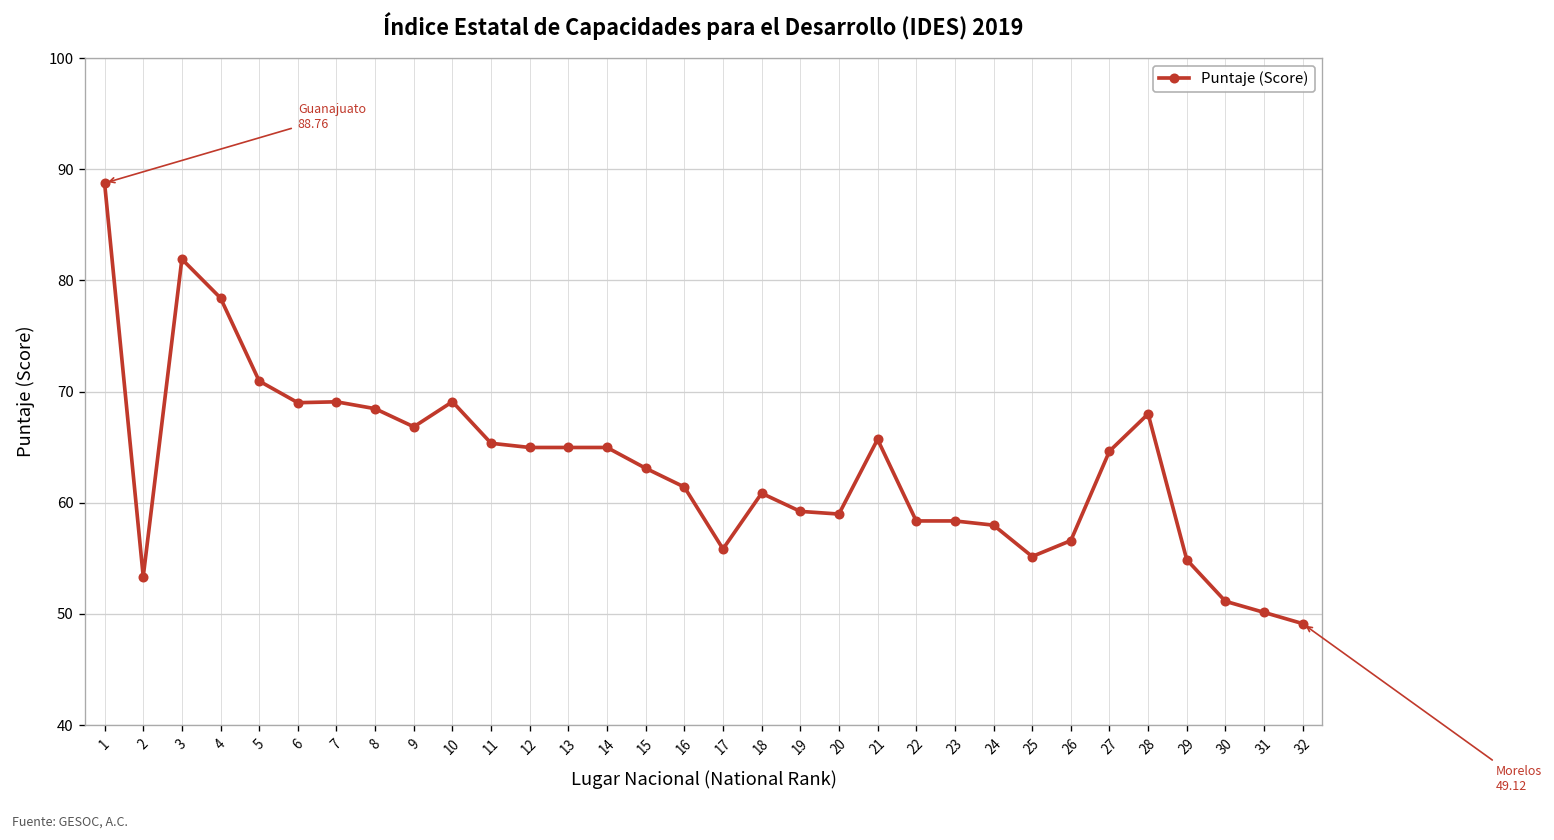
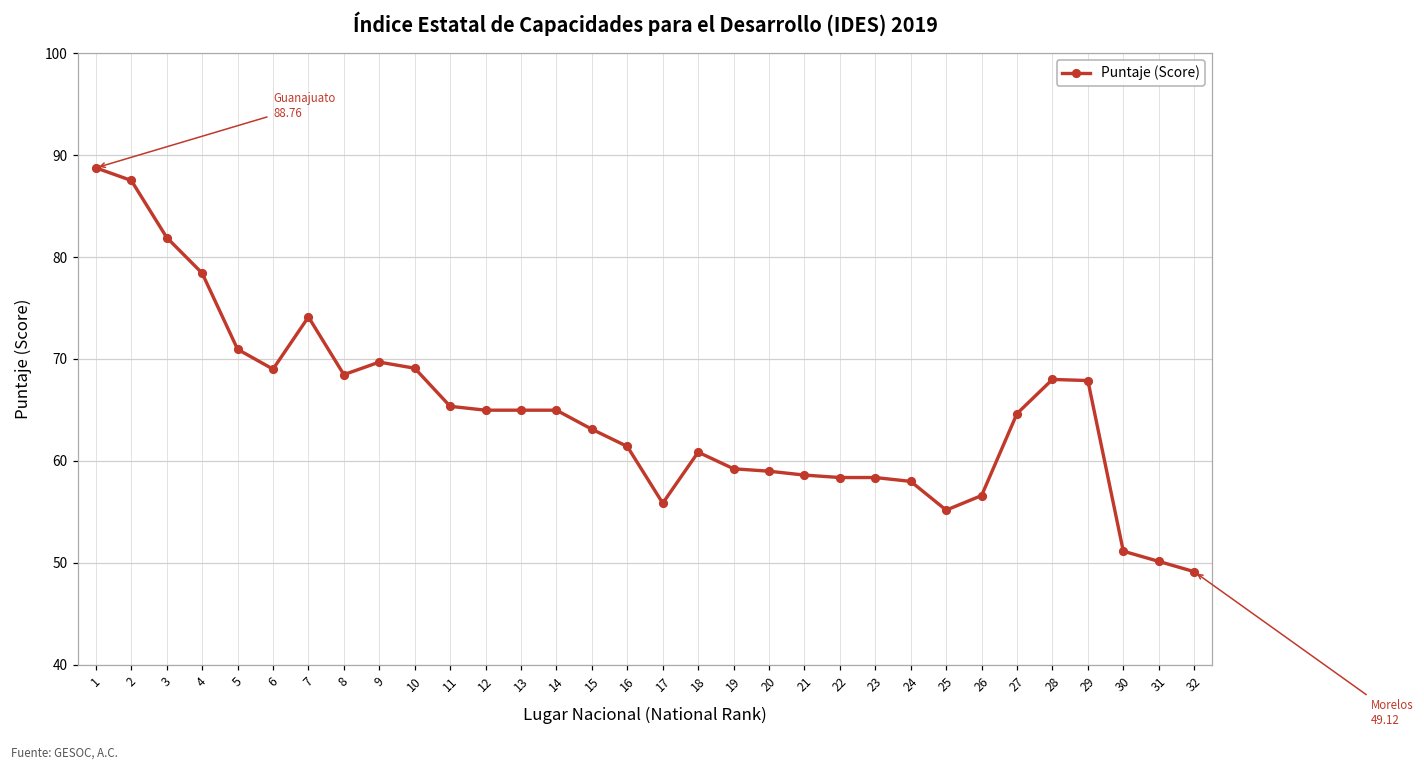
2: 53 -> 88
7: 69 -> 74
9: 67 -> 70
21: 66 -> 59
29: 55 -> 68
